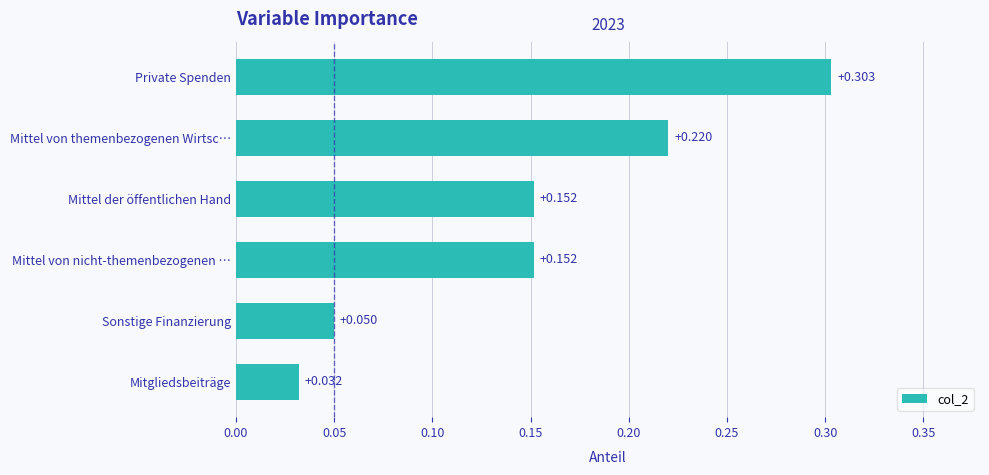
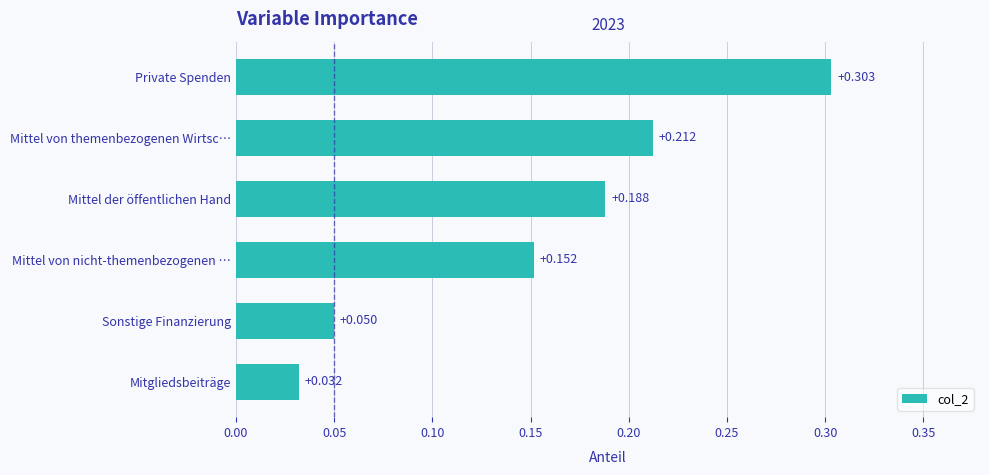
Mittel von themenbezogenen Wirtsc…: +0.220 -> +0.212
Mittel der öffentlichen Hand: +0.152 -> +0.188
